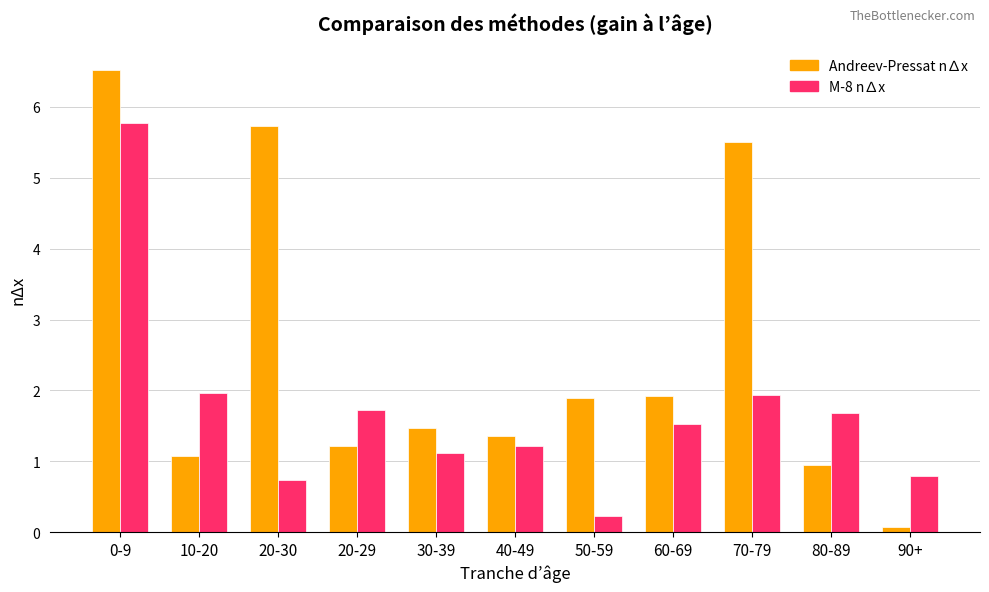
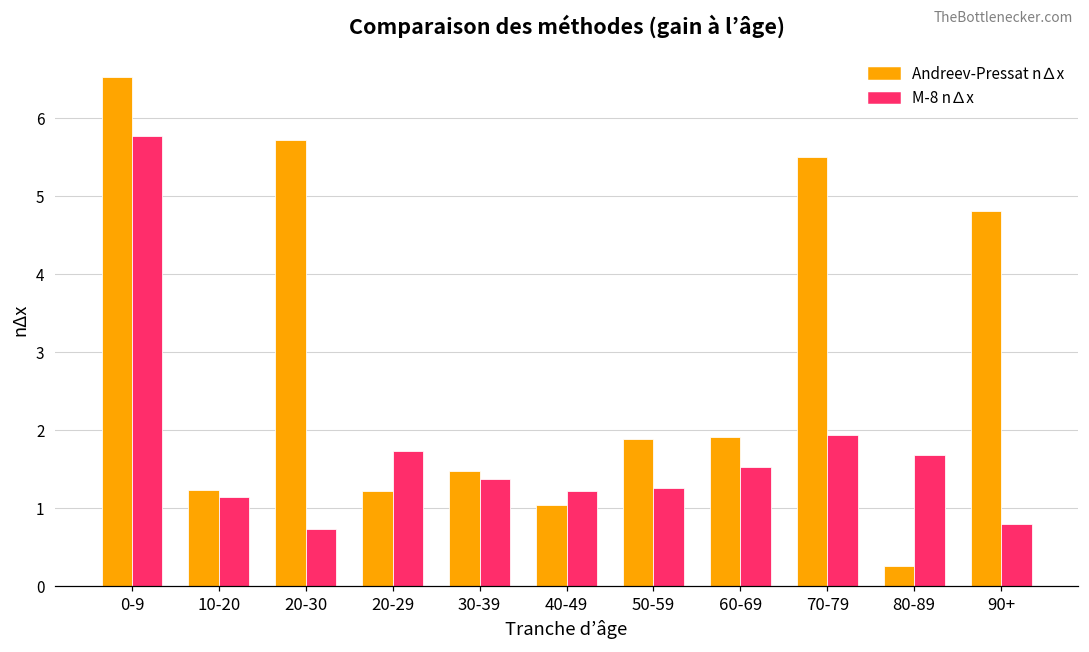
Andreev-Pressat n∆x, 10-20: 1.1 -> 1.2
M-8 n∆x, 10-20: 2.0 -> 1.1
M-8 n∆x, 30-39: 1.1 -> 1.4
Andreev-Pressat n∆x, 40-49: 1.4 -> 1.0
M-8 n∆x, 50-59: 0.2 -> 1.3
Andreev-Pressat n∆x, 80-89: 1.0 -> 0.3
Andreev-Pressat n∆x, 90+: 0.1 -> 4.8
